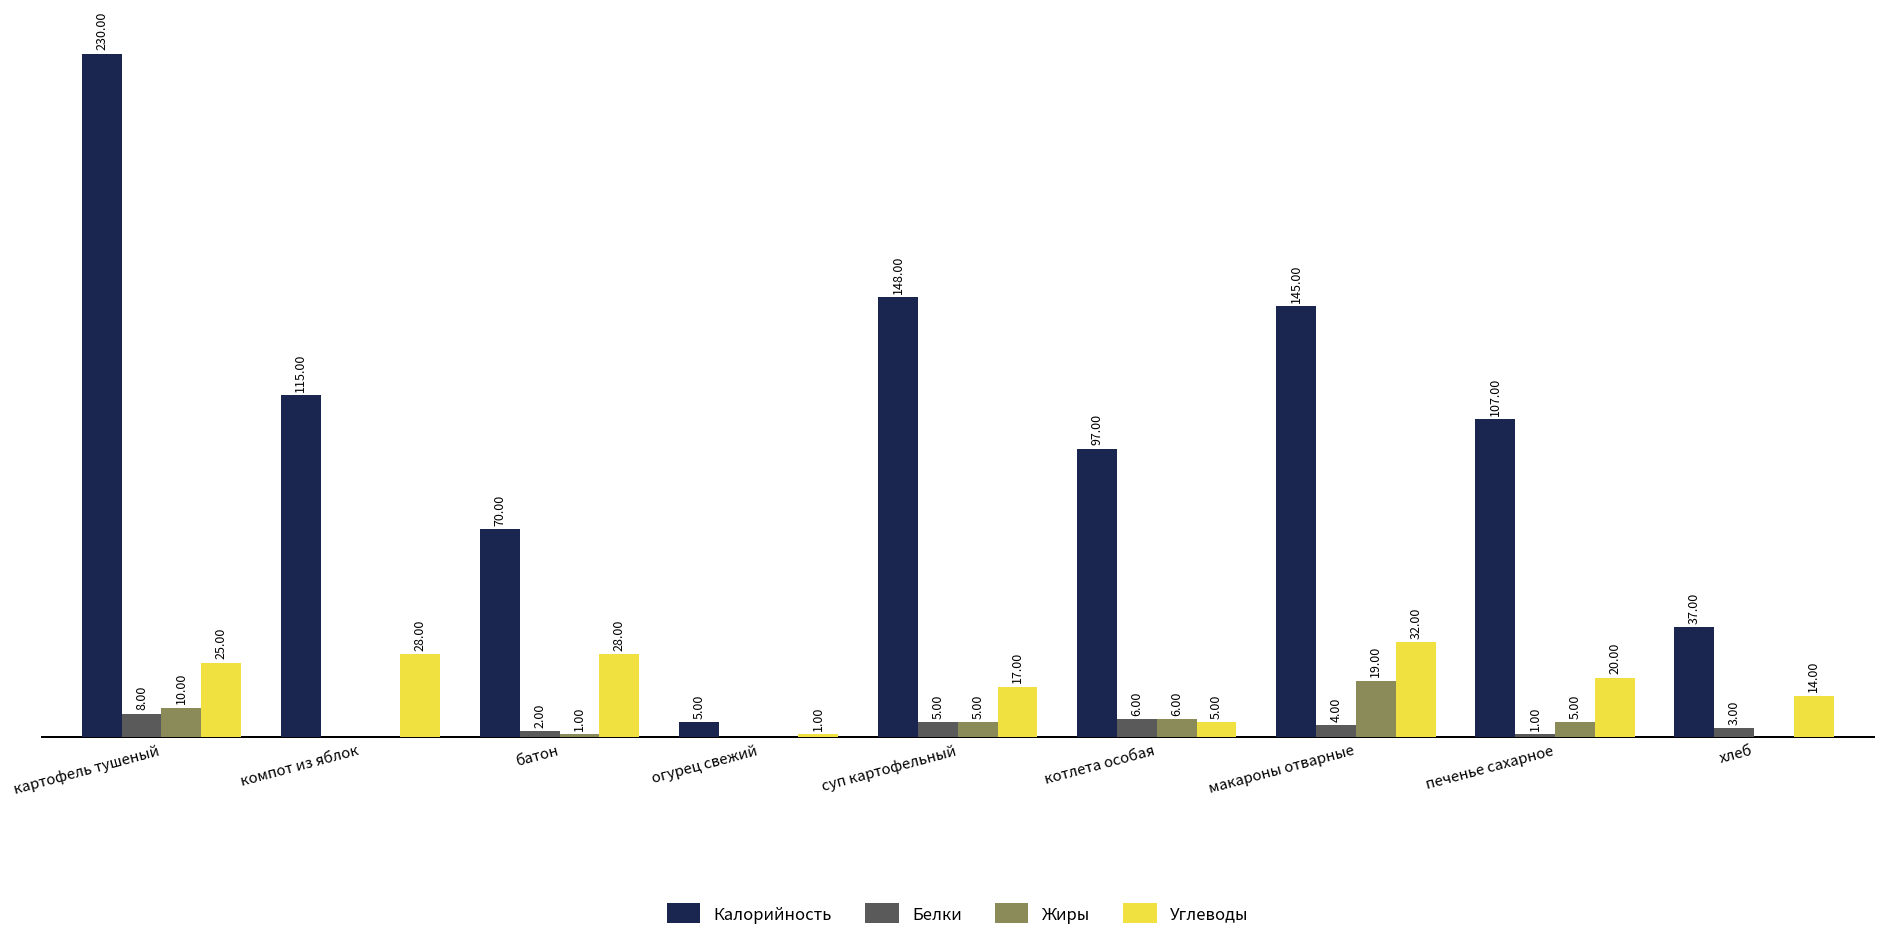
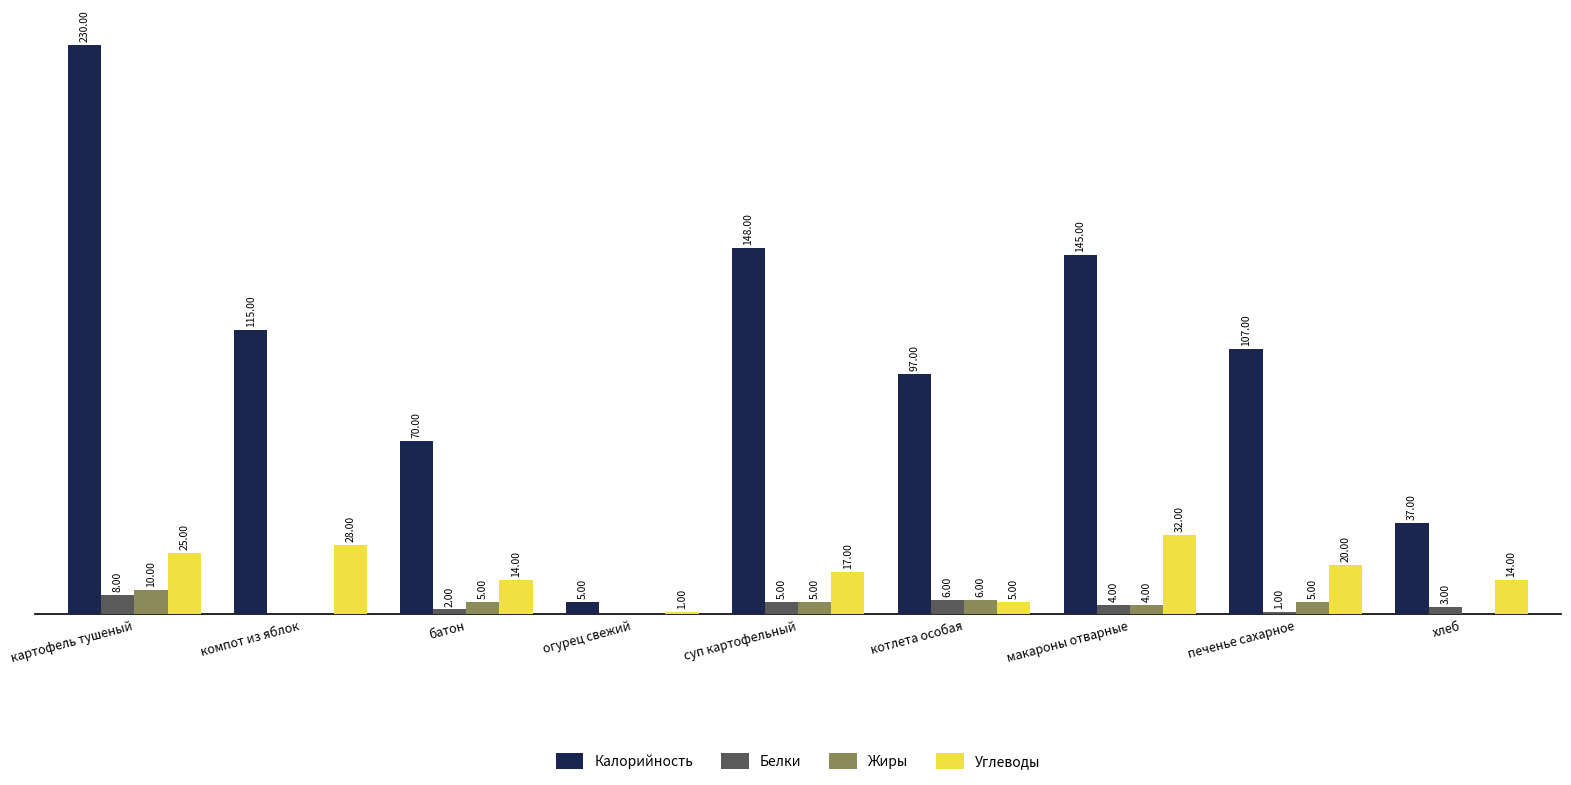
Жиры, батон: 1.00 -> 5.00
Углеводы, батон: 28.00 -> 14.00
Жиры, макароны отварные: 19.00 -> 4.00
